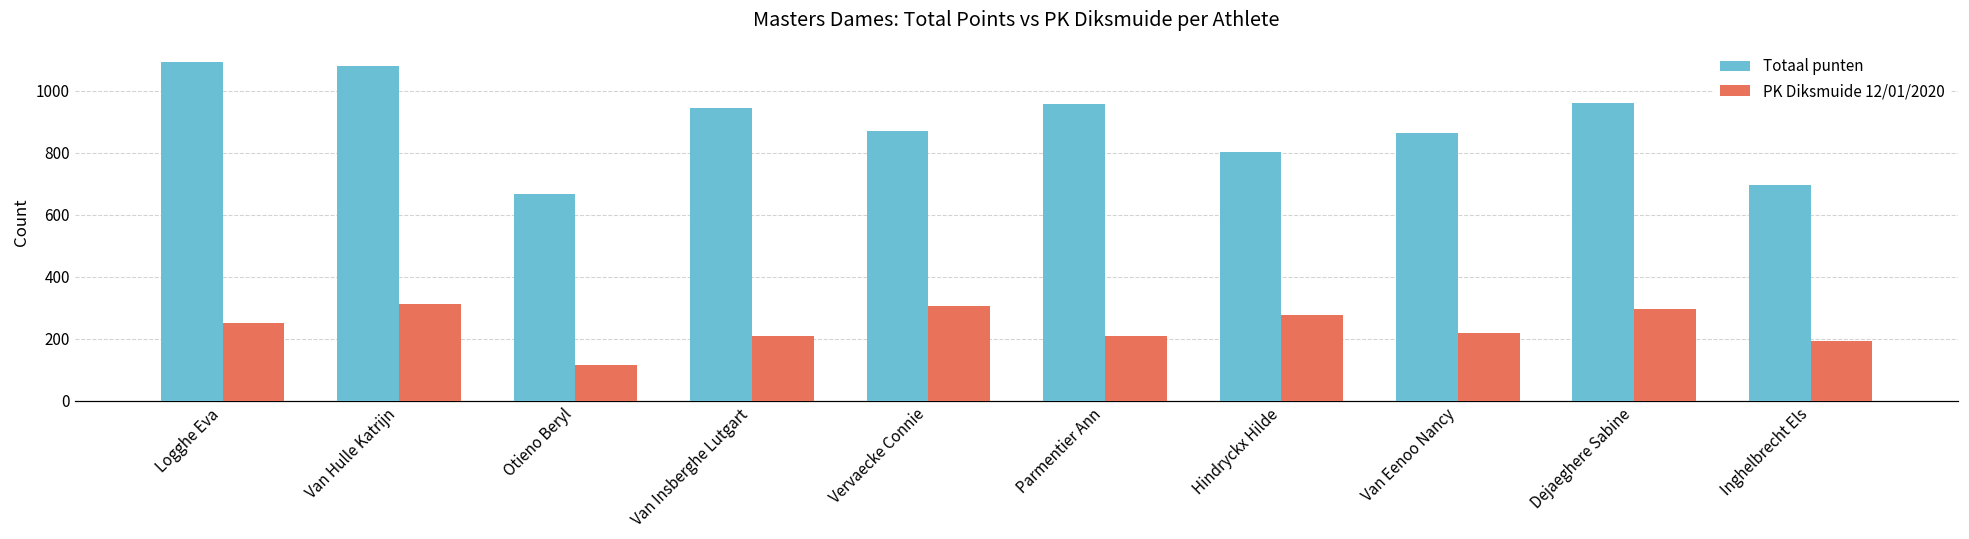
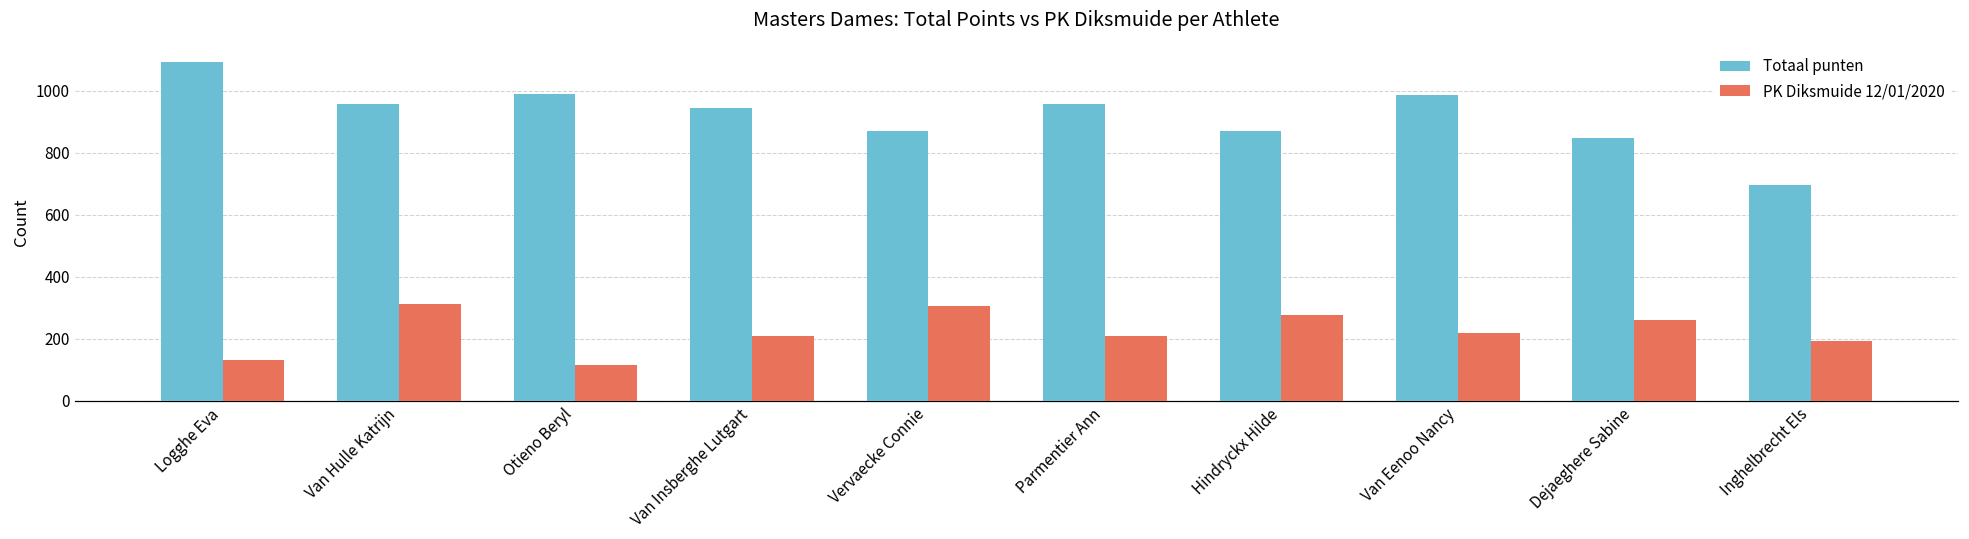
PK Diksmuide 12/01/2020, Logghe Eva: 250 -> 130
Totaal punten, Van Hulle Katrijn: 1080 -> 960
Totaal punten, Otieno Beryl: 670 -> 990
Totaal punten, Hindryckx Hilde: 800 -> 870
Totaal punten, Van Eenoo Nancy: 860 -> 990
Totaal punten, Dejaeghere Sabine: 960 -> 850
PK Diksmuide 12/01/2020, Dejaeghere Sabine: 300 -> 260
